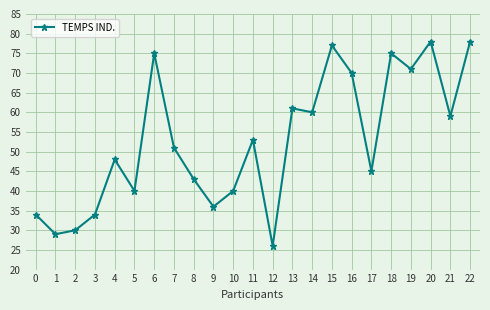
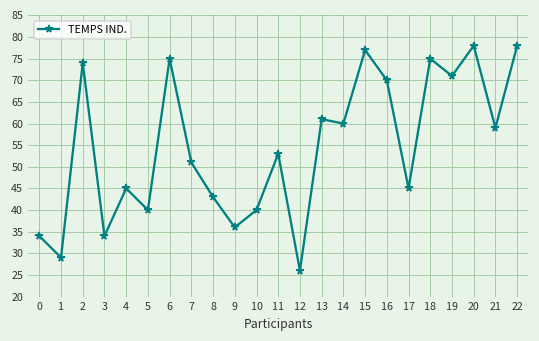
2: 30 -> 74
4: 48 -> 45
